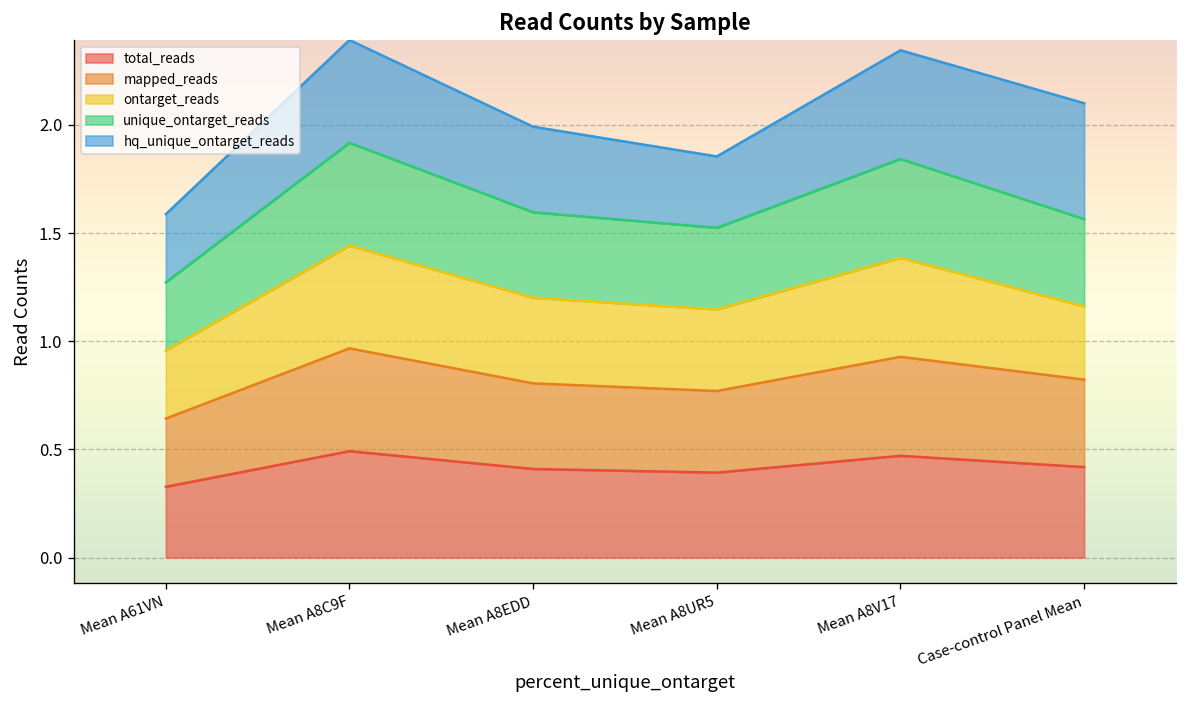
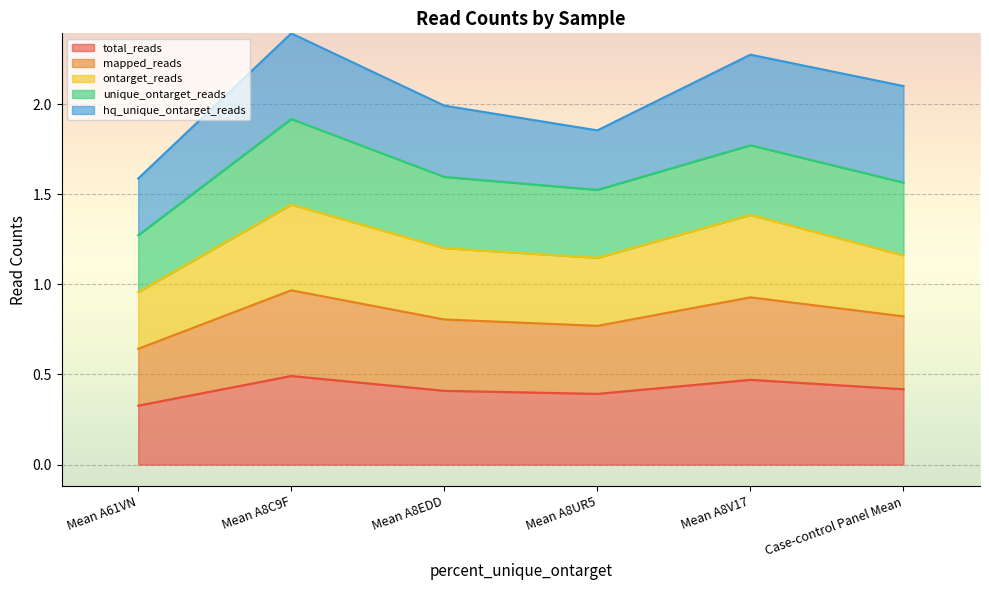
unique_ontarget_reads, Mean A8V17: 0.46 -> 0.39
